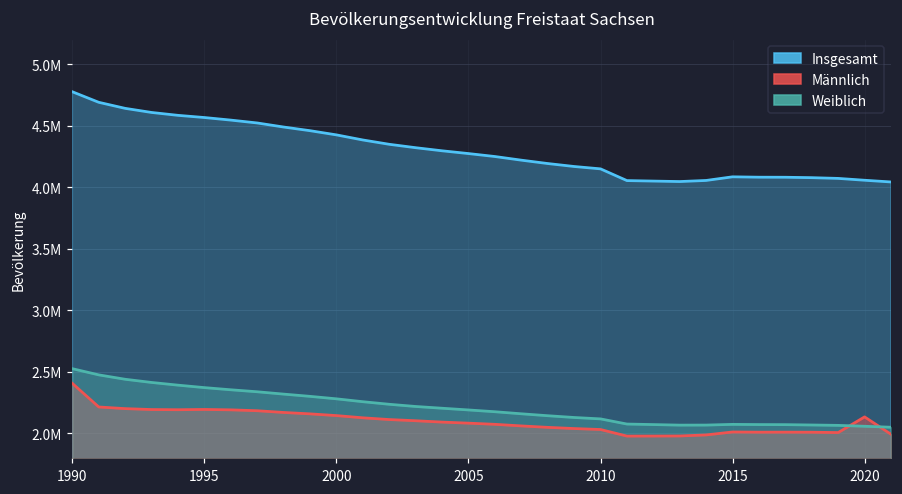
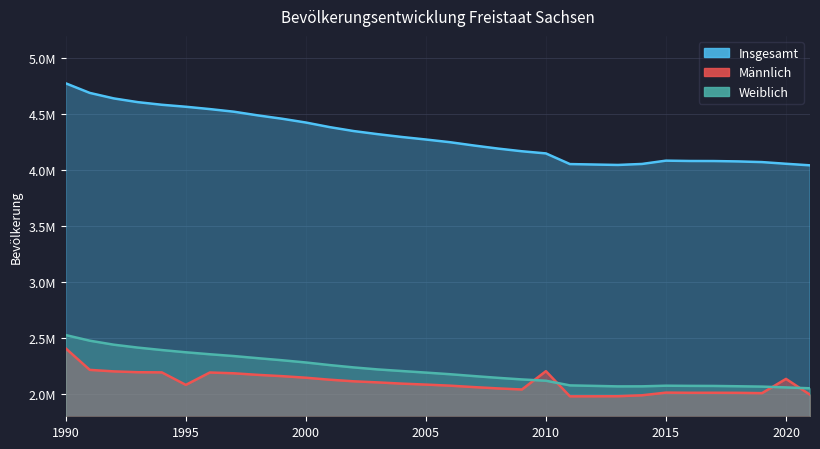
Männlich, 1995: 2190000 -> 2080000
Männlich, 2010: 2030000 -> 2200000
